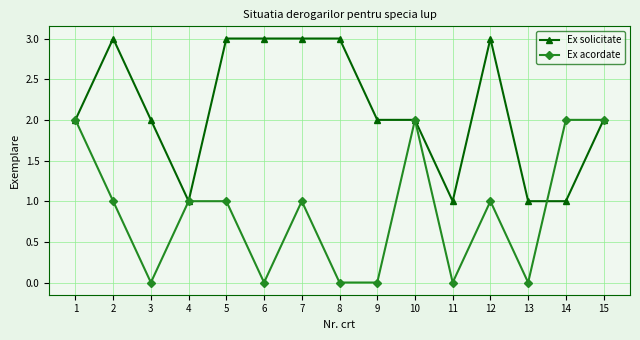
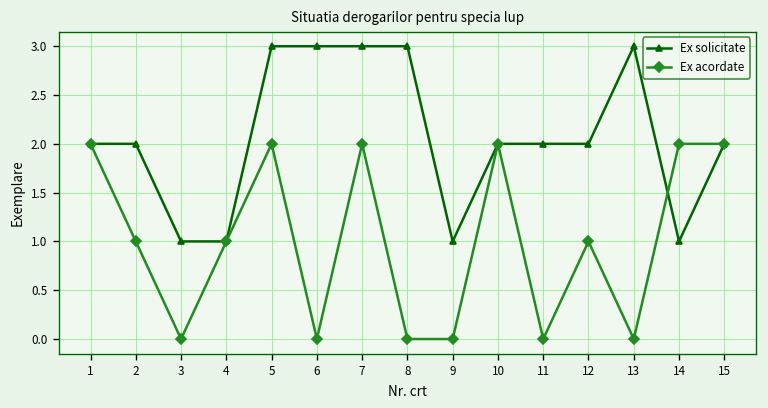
Ex solicitate, 2: 3 -> 2
Ex solicitate, 3: 2 -> 1
Ex acordate, 5: 1 -> 2
Ex acordate, 7: 1 -> 2
Ex solicitate, 9: 2 -> 1
Ex solicitate, 11: 1 -> 2
Ex solicitate, 12: 3 -> 2
Ex solicitate, 13: 1 -> 3
